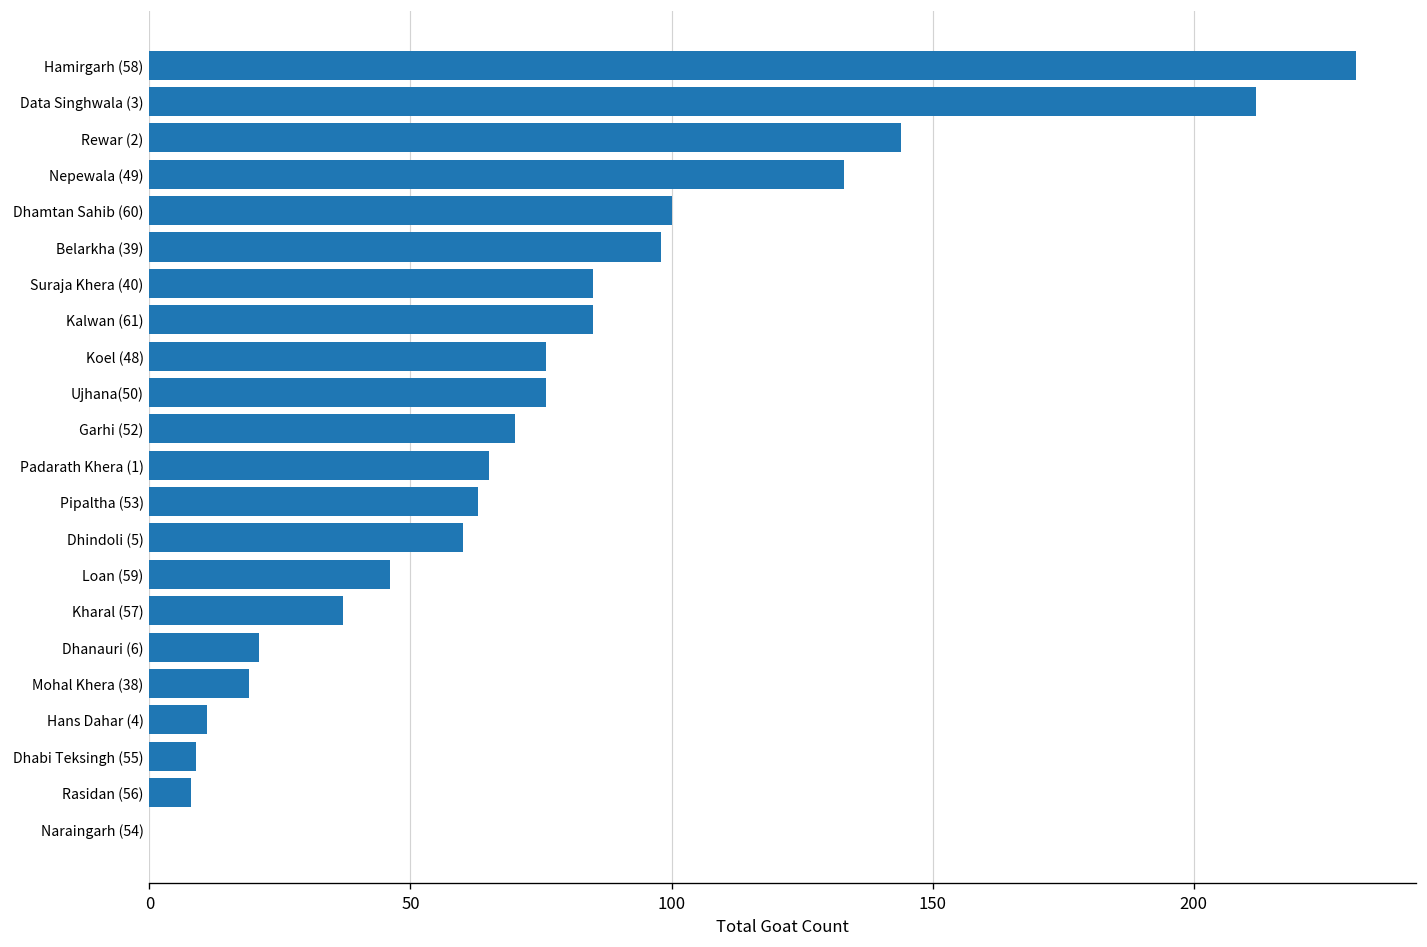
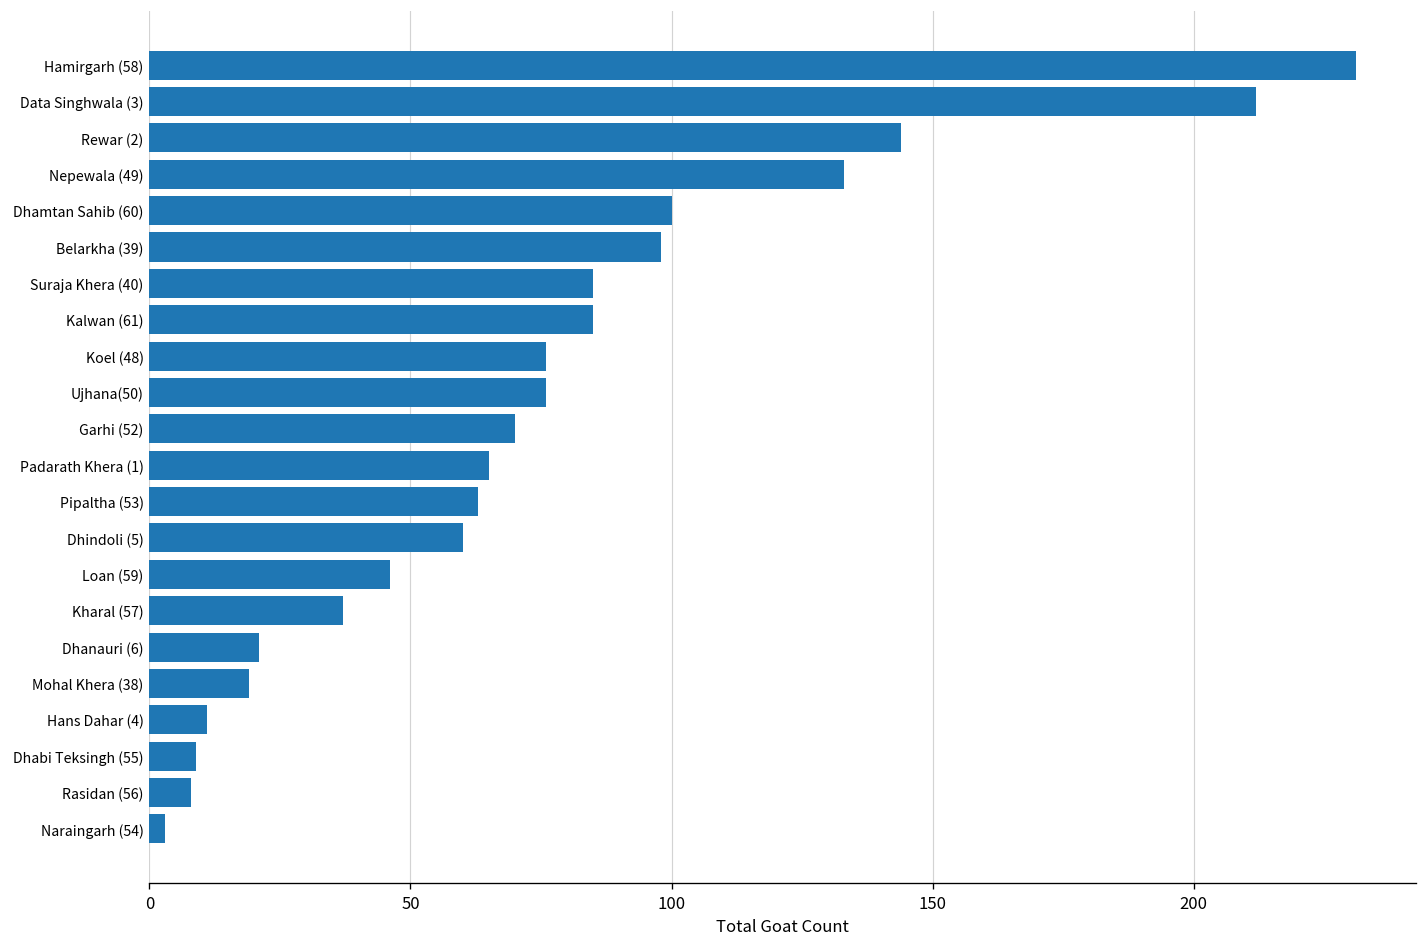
Naraingarh (54): 0 -> 3
